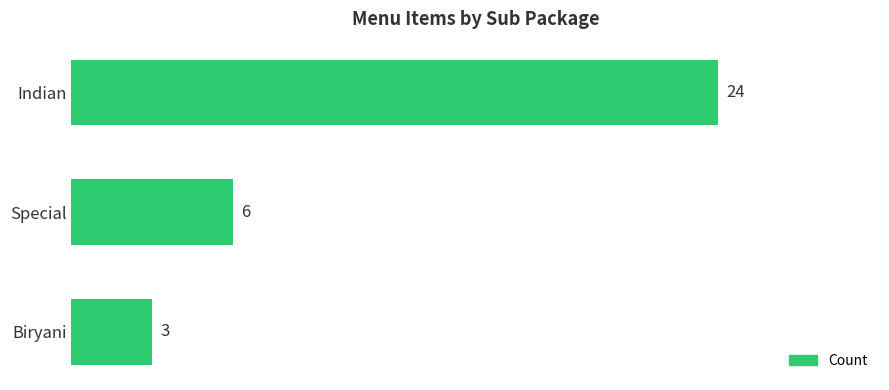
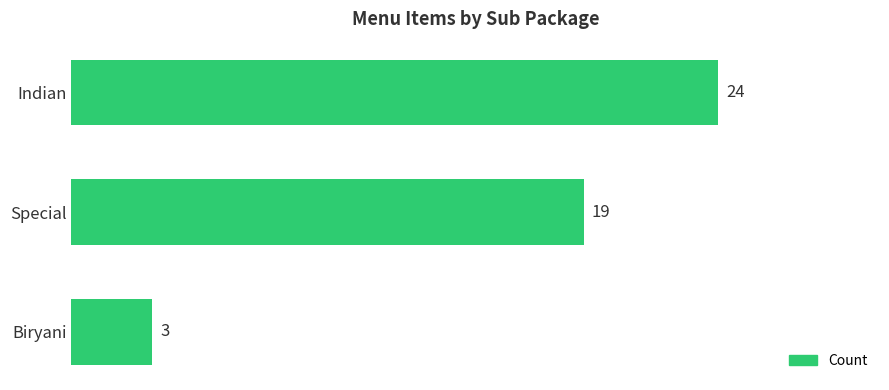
Special: 6 -> 19
